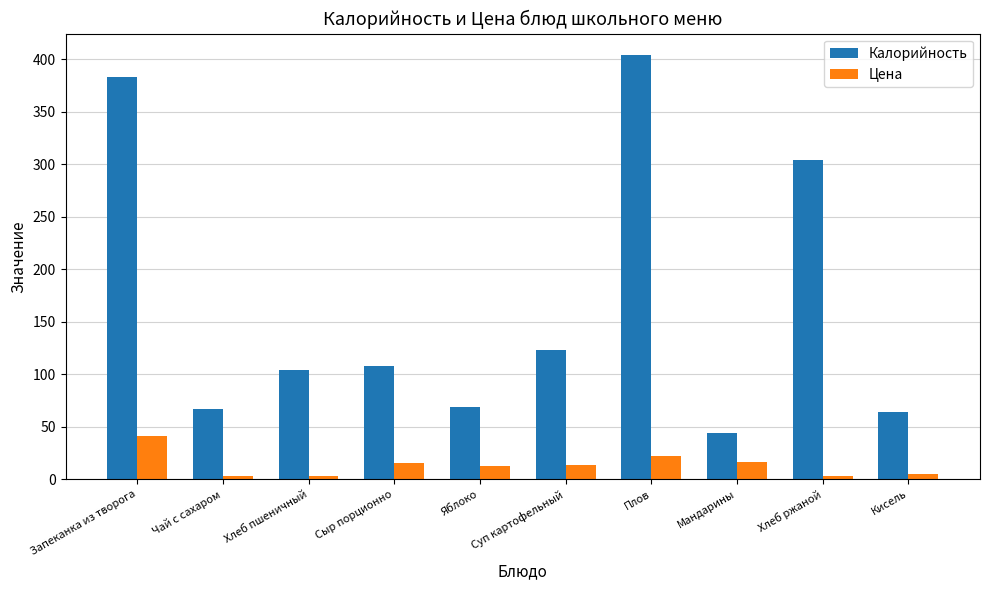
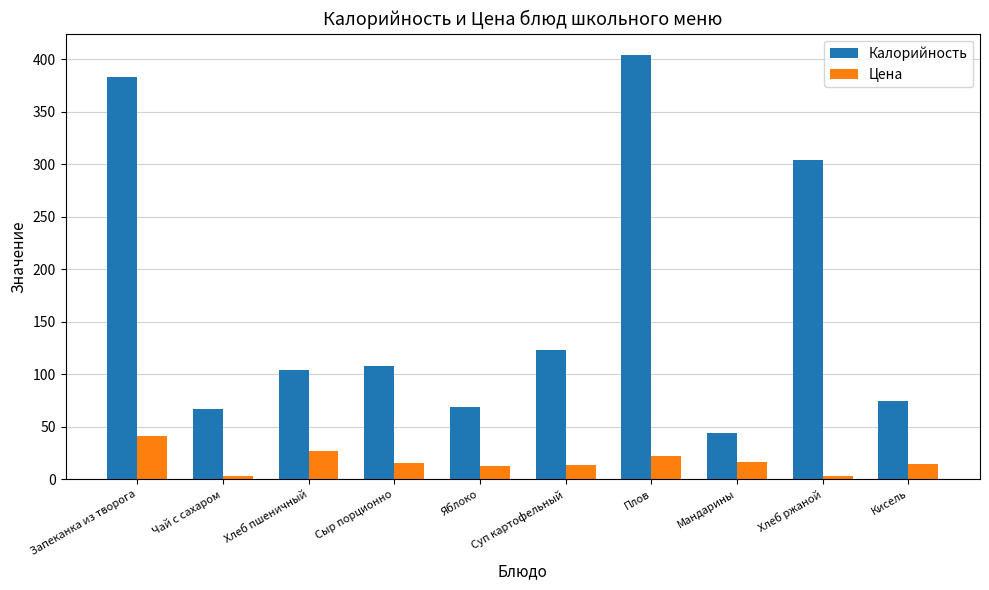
Цена, Хлеб пшеничный: 3 -> 27
Калорийность, Кисель: 64 -> 75
Цена, Кисель: 5 -> 14
